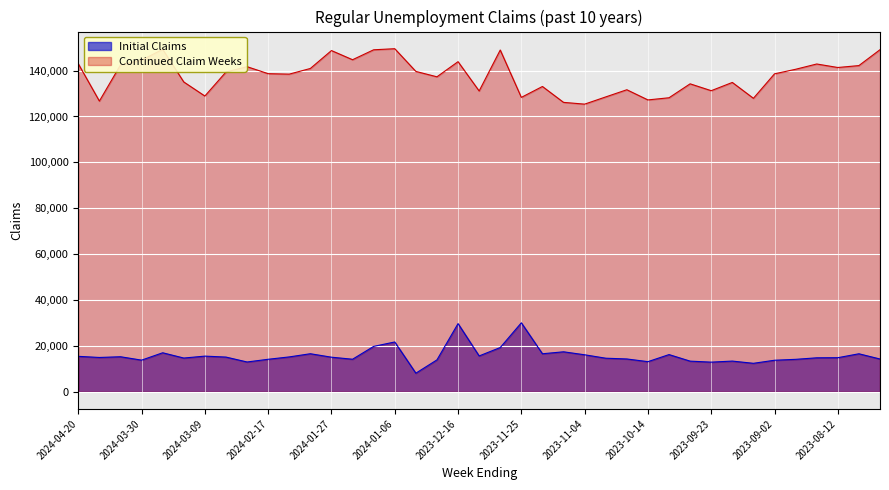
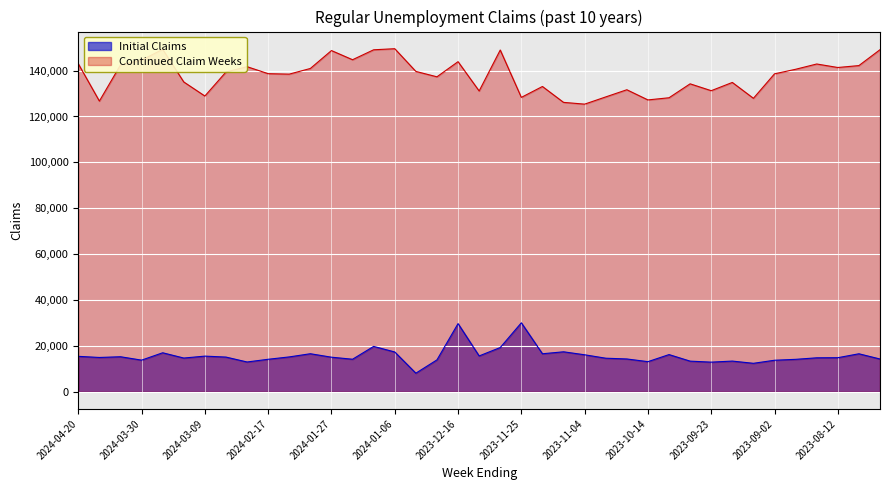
Initial Claims, 2024-01-06: 22,000 -> 17,000
